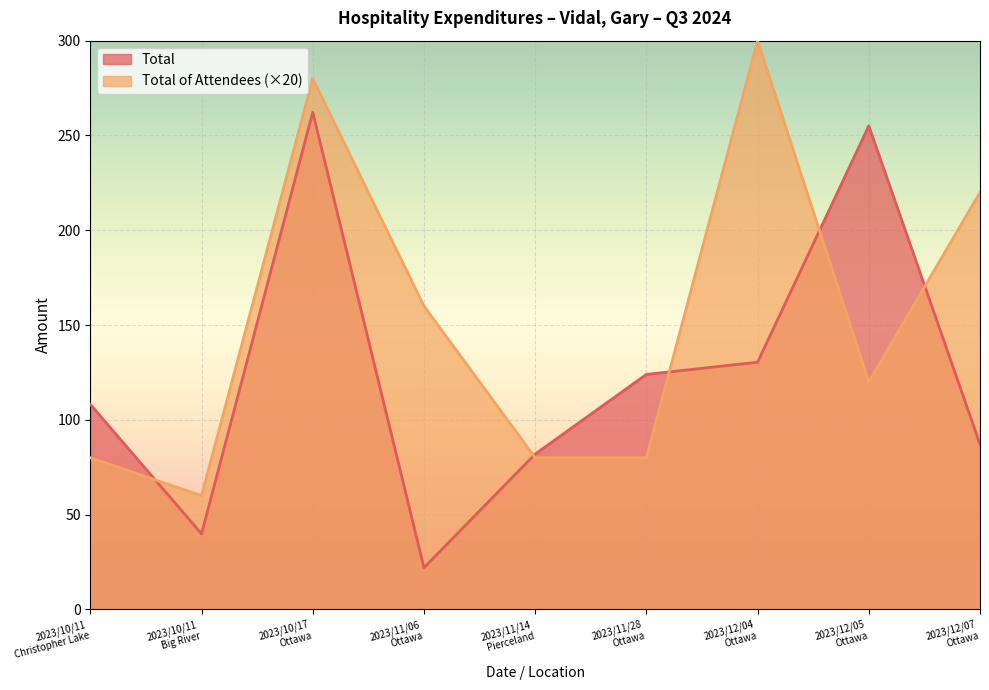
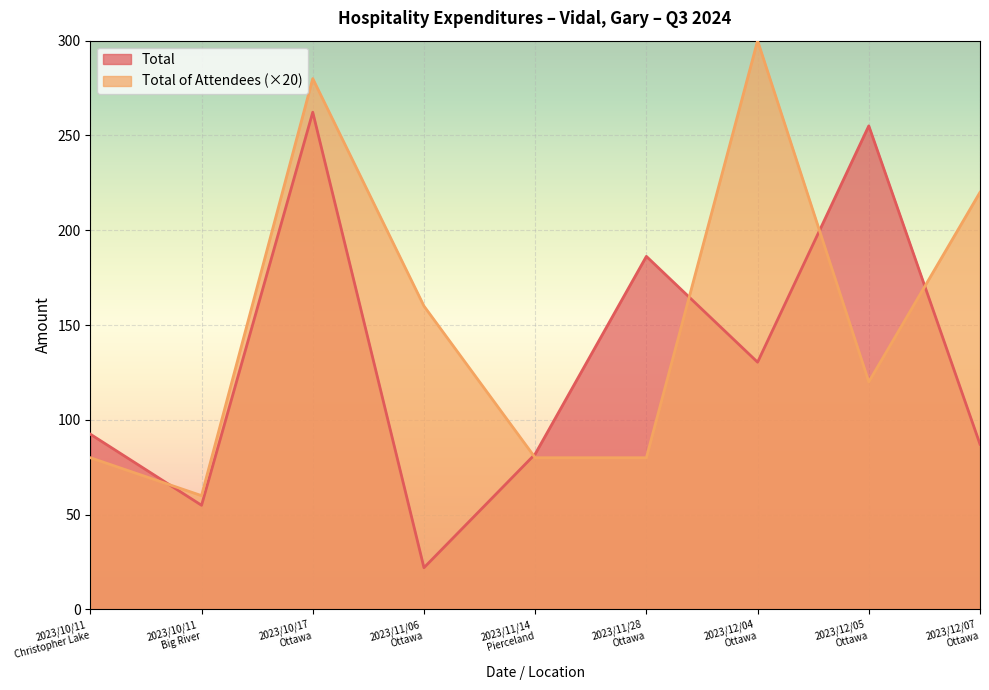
Total, 2023/10/11 Christopher Lake: 108 -> 92
Total, 2023/10/11 Big River: 40 -> 55
Total, 2023/11/28 Ottawa: 124 -> 186
